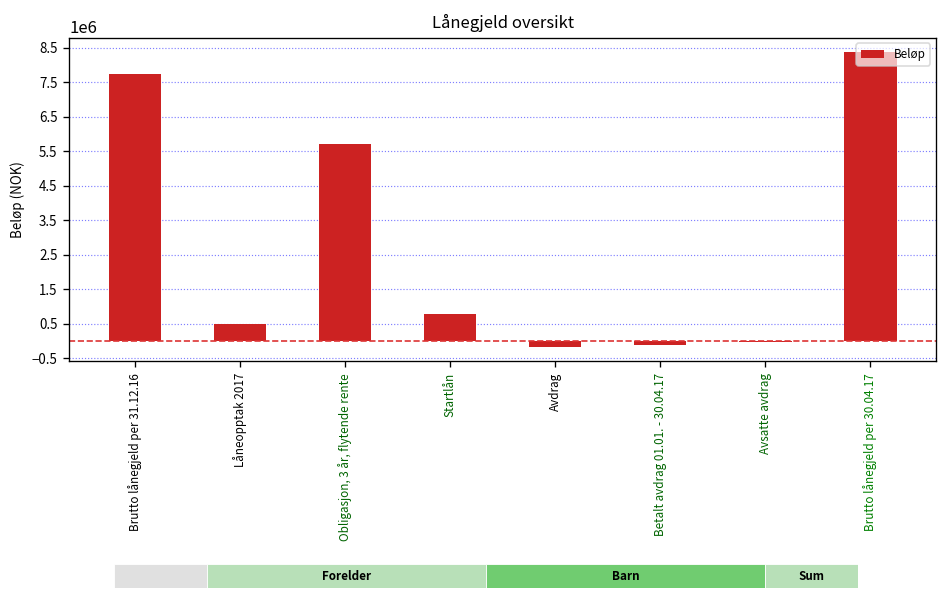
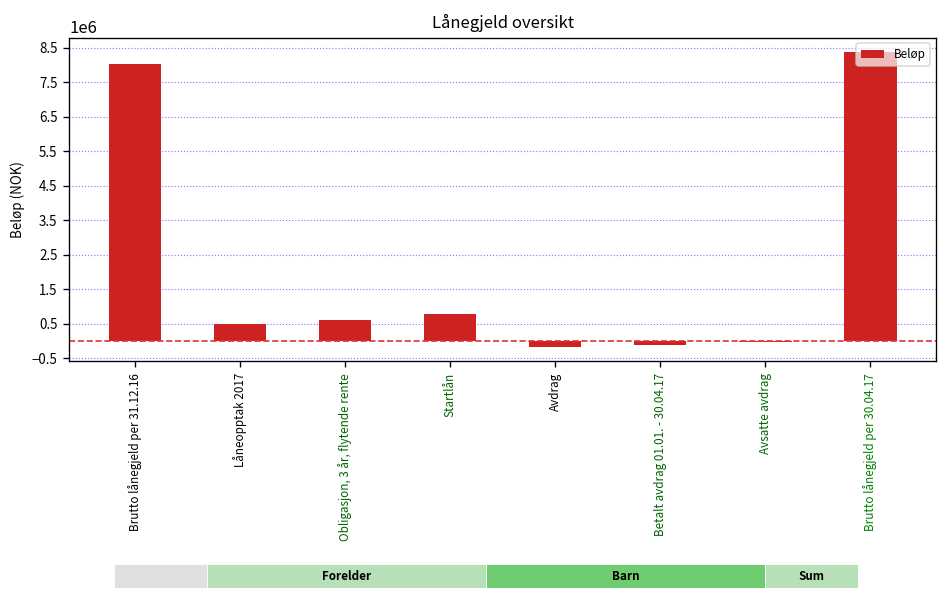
Lånegjeld oversikt, Brutto lånegjeld per 31.12.16: 7700000 -> 8000000
Lånegjeld oversikt, Obligasjon, 3 år, flytende rente: 5700000 -> 600000
